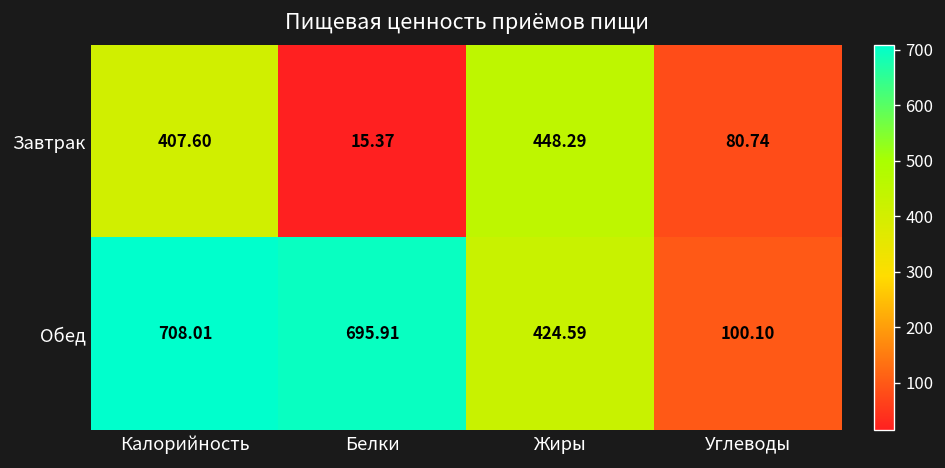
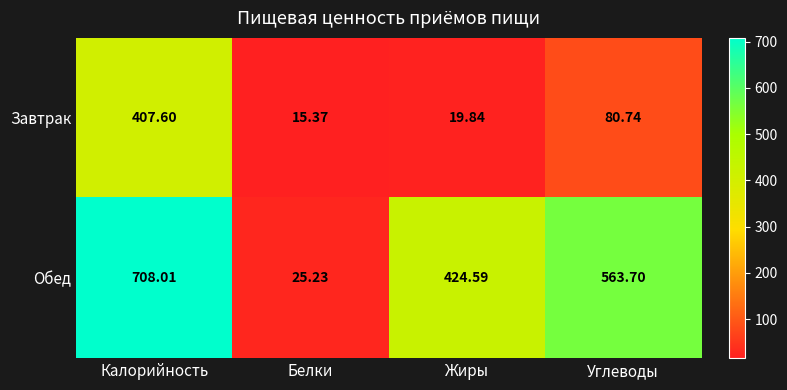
Завтрак, Жиры: 448.29 -> 19.84
Обед, Белки: 695.91 -> 25.23
Обед, Углеводы: 100.10 -> 563.70
